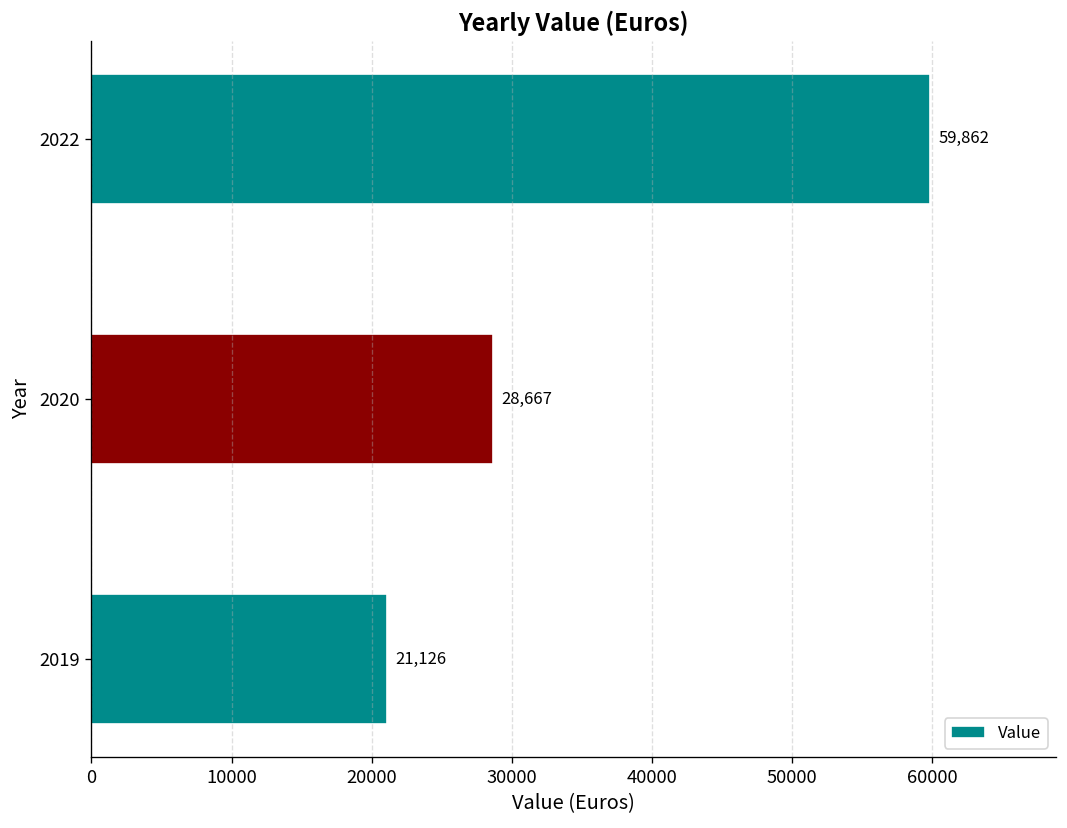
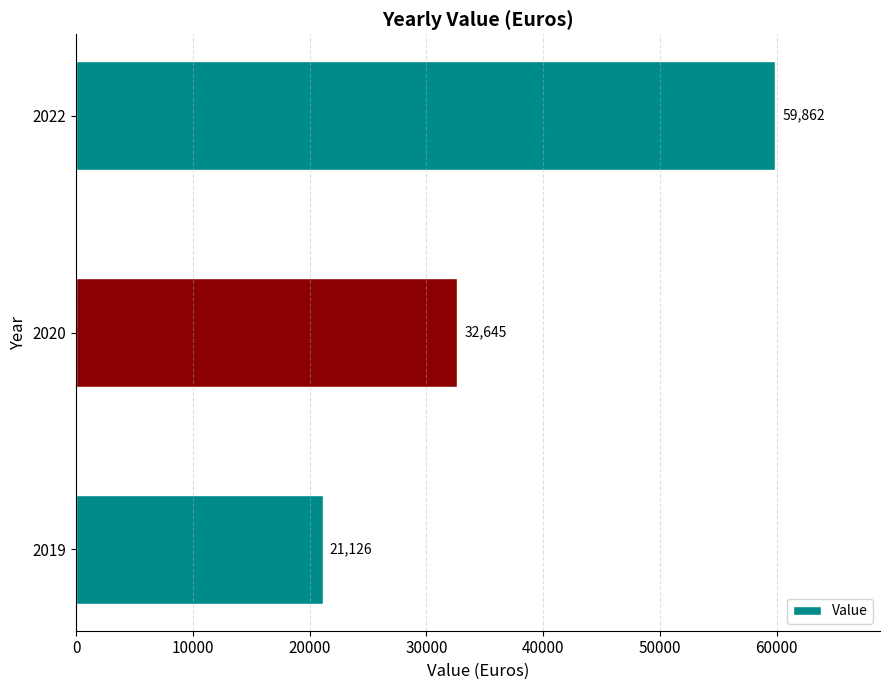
2020: 28,667 -> 32,645
